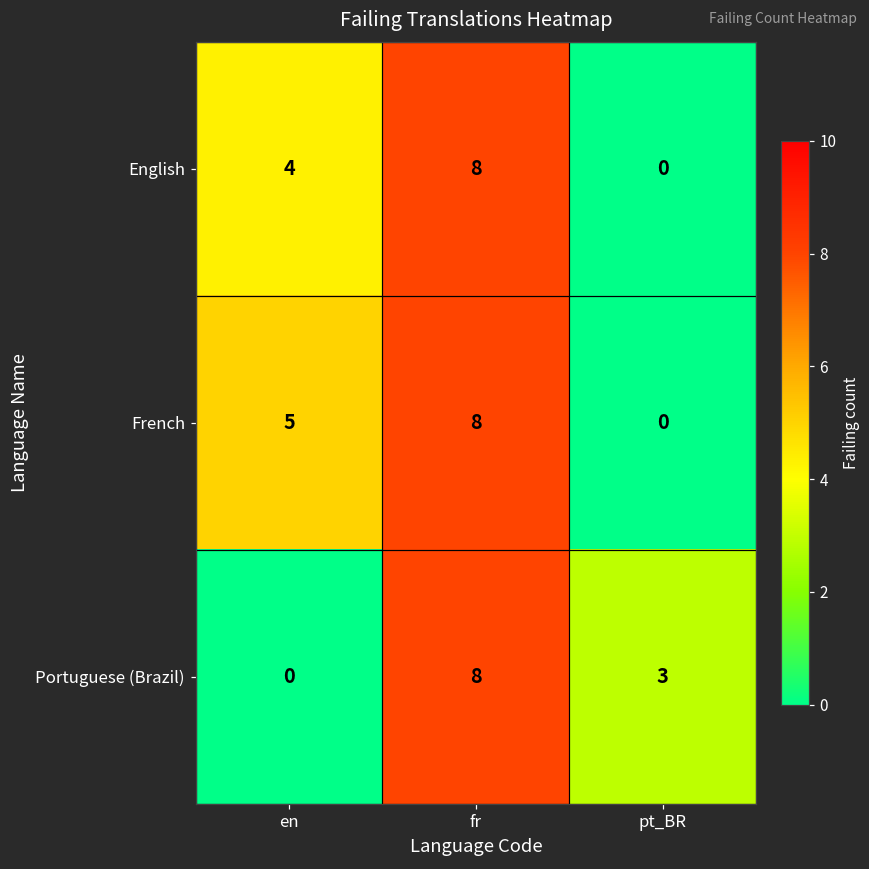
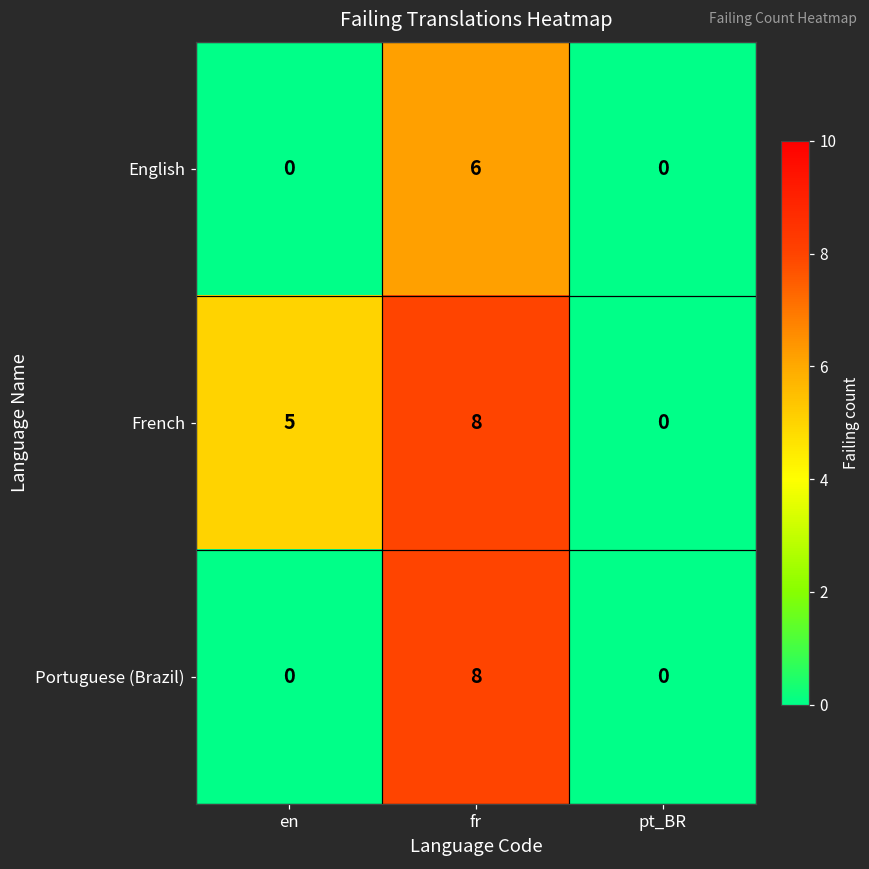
English, en: 4 -> 0
English, fr: 8 -> 6
Portuguese (Brazil), pt_BR: 3 -> 0
